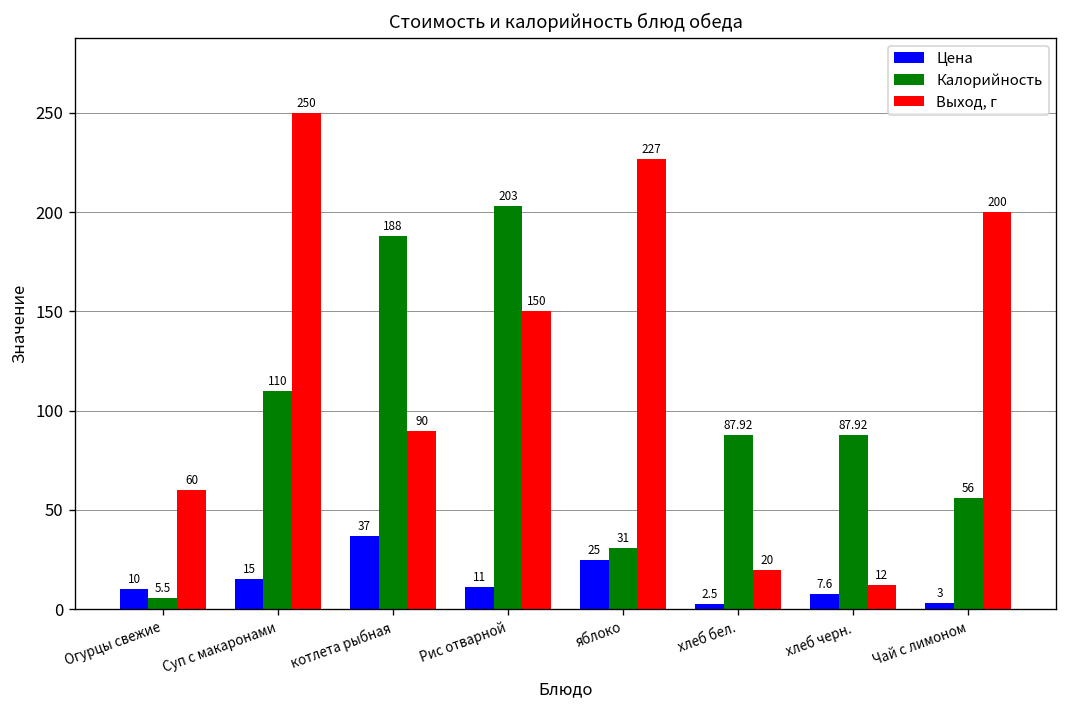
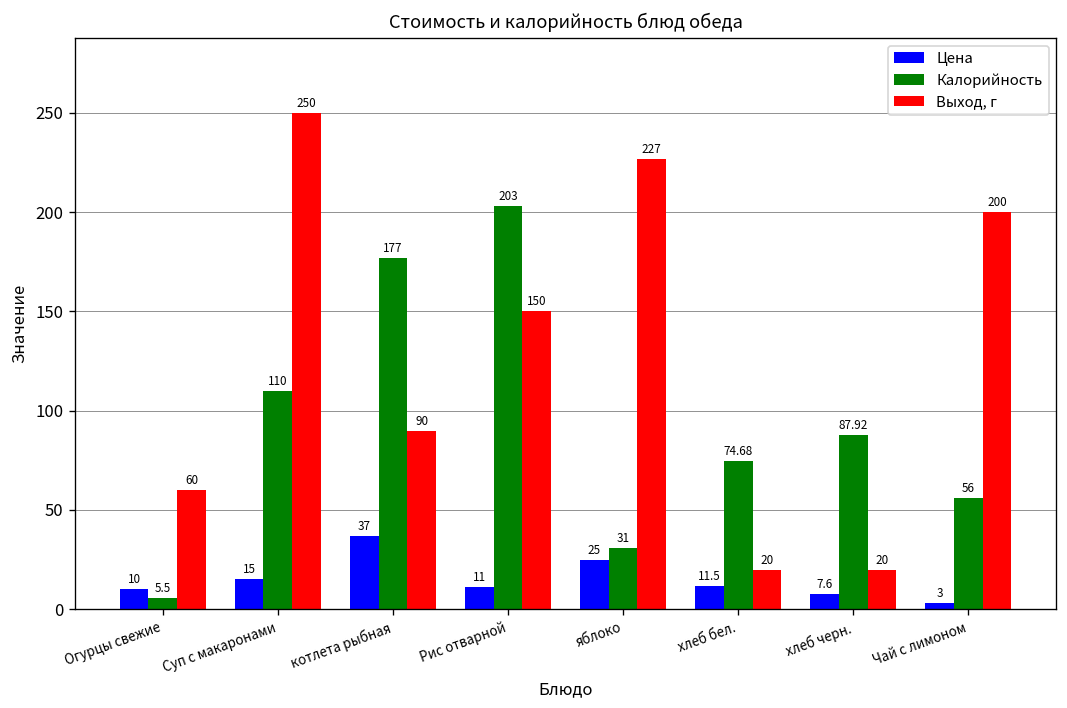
Калорийность, котлета рыбная: 188 -> 177
Цена, хлеб бел.: 2.5 -> 11.5
Калорийность, хлеб бел.: 87.92 -> 74.68
Выход, г, хлеб черн.: 12 -> 20
